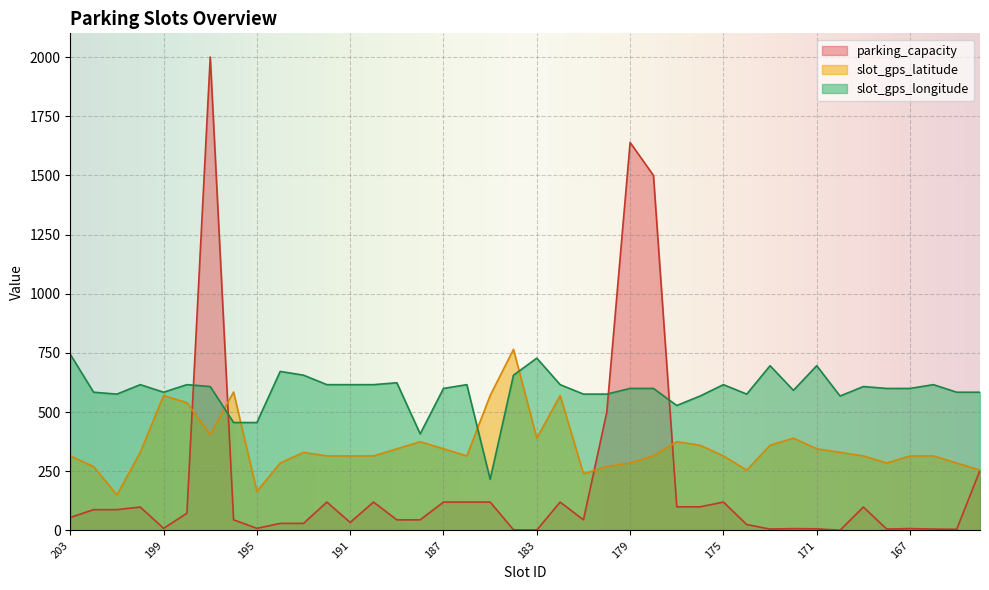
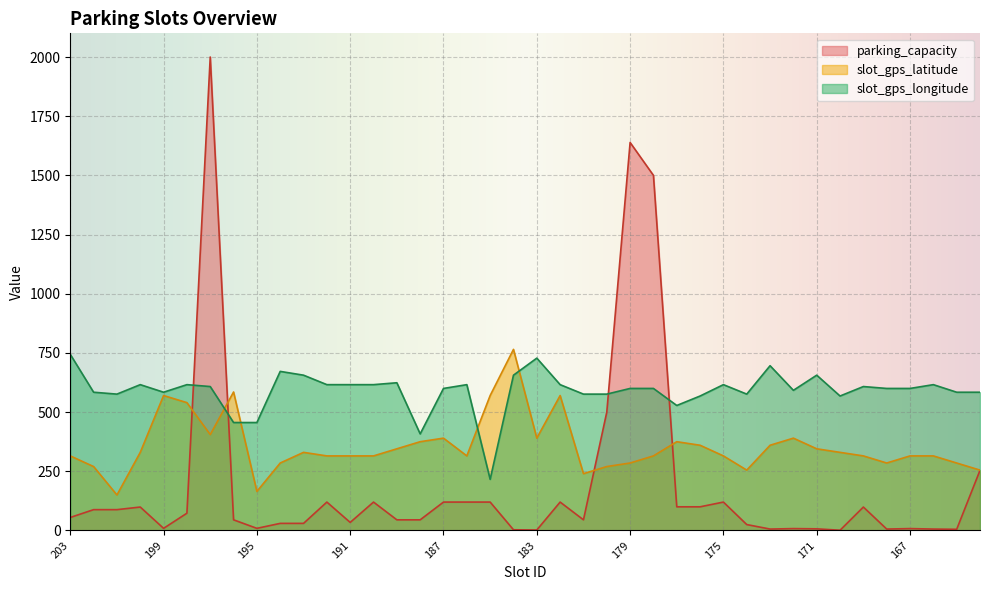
slot_gps_latitude, 187: 350 -> 390
slot_gps_longitude, 171: 700 -> 660
